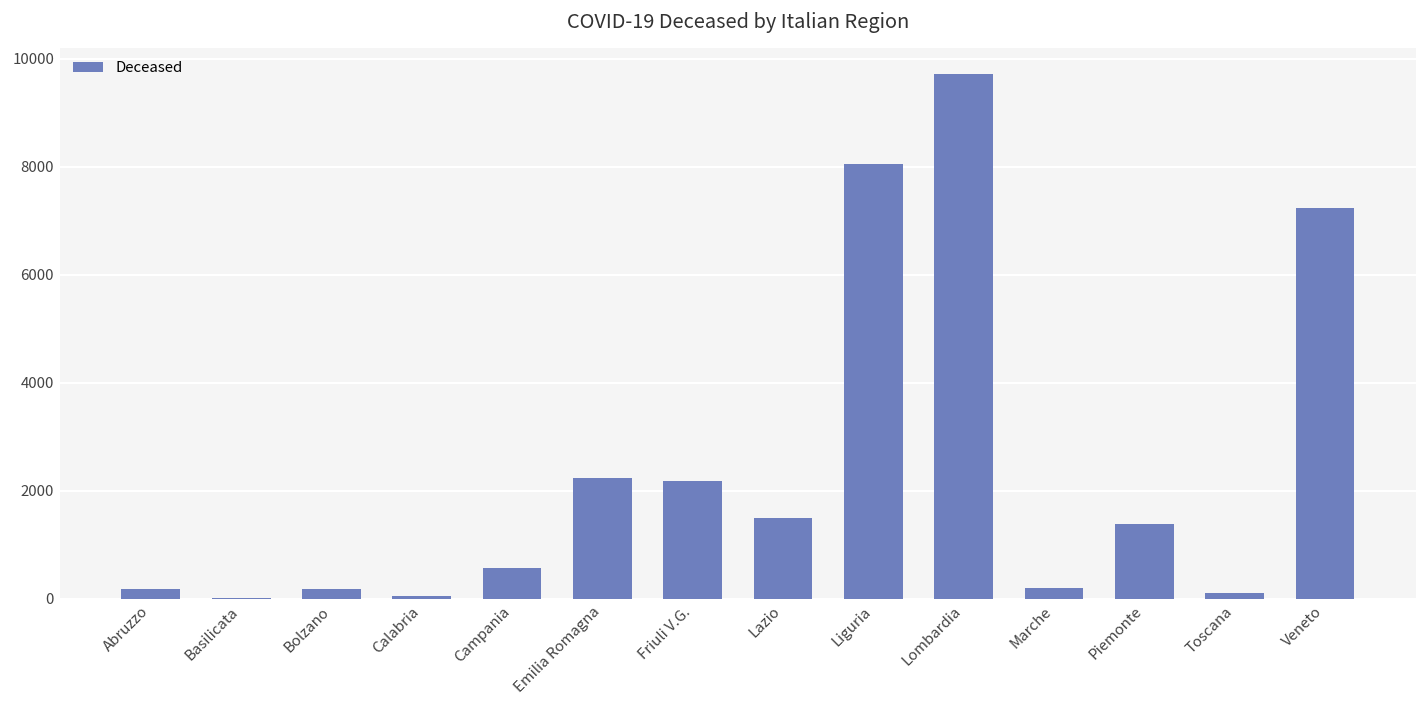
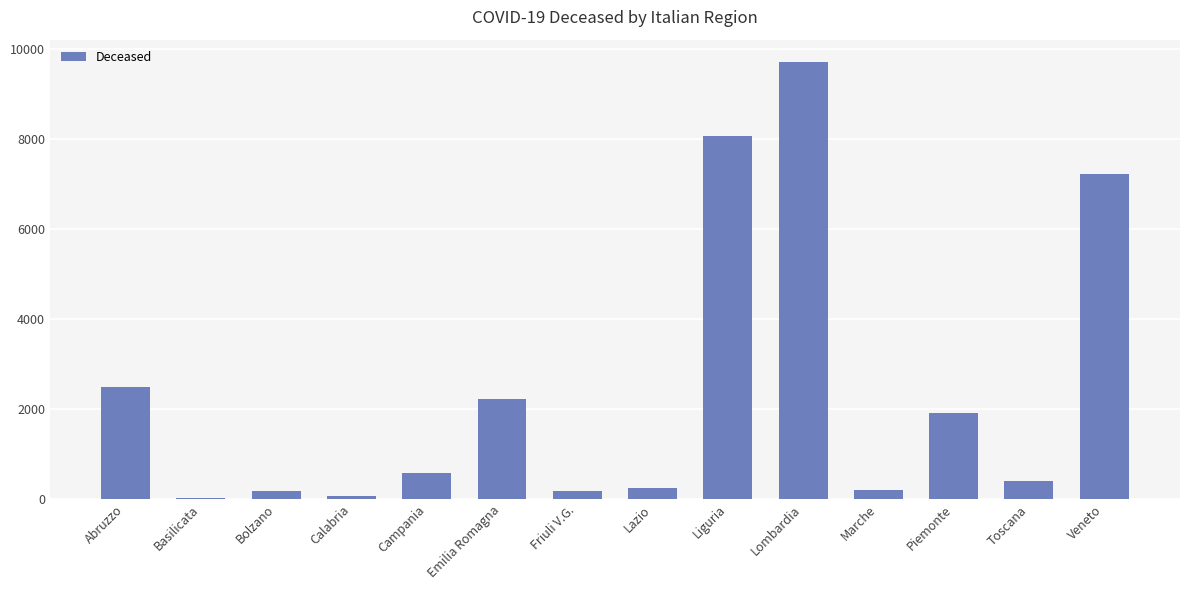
Abruzzo: 200 -> 2500
Friuli V.G.: 2200 -> 200
Lazio: 1500 -> 200
Piemonte: 1400 -> 1900
Toscana: 100 -> 400
